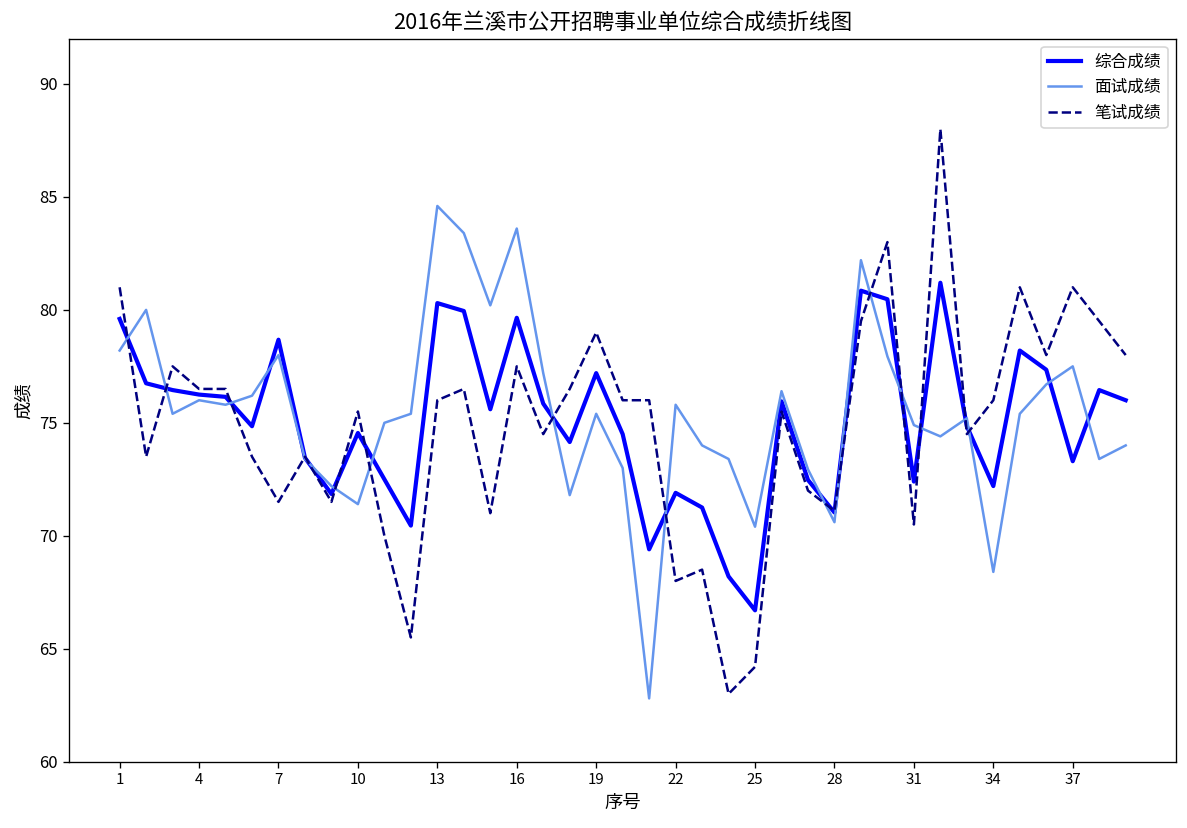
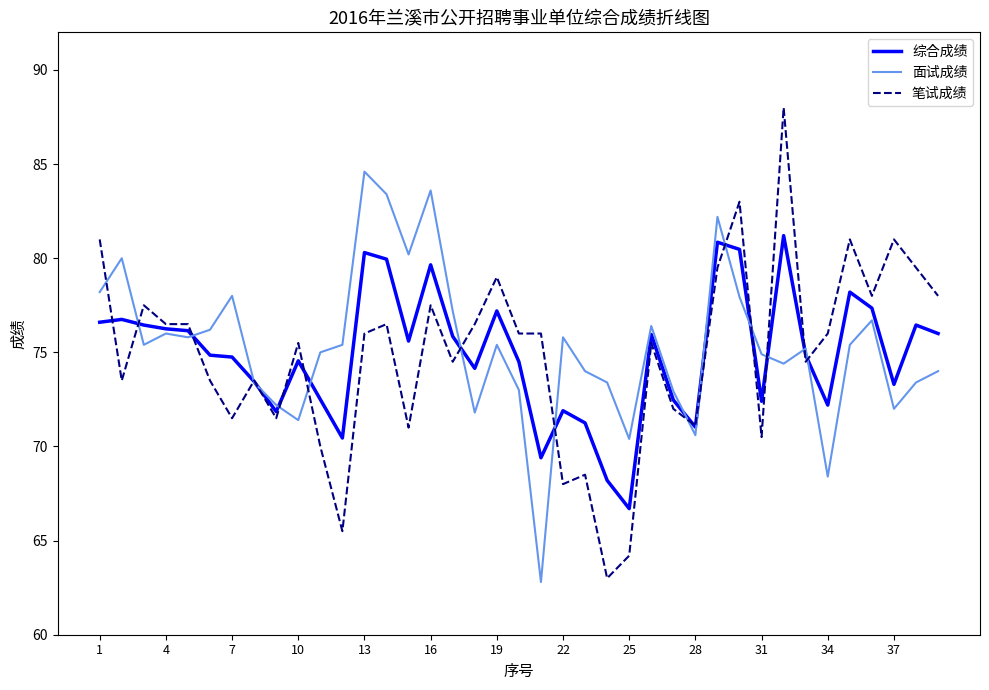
综合成绩, 1: 79.6 -> 76.6
综合成绩, 7: 78.7 -> 74.8
面试成绩, 37: 77.5 -> 72.0
